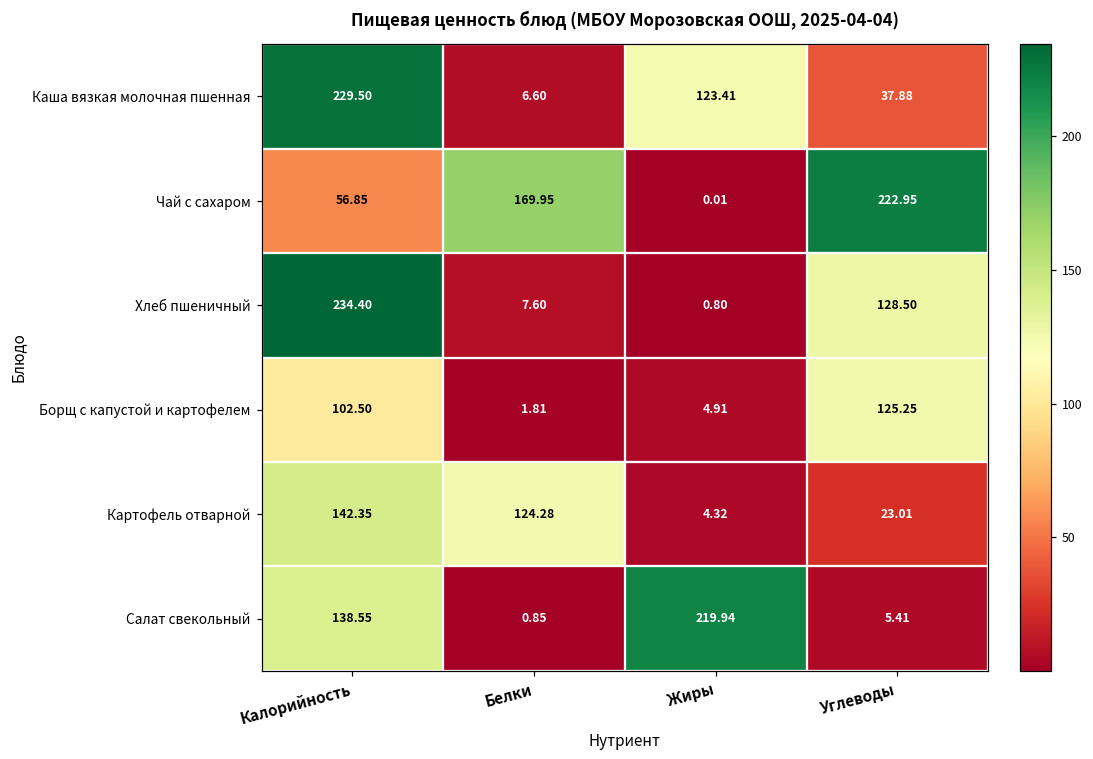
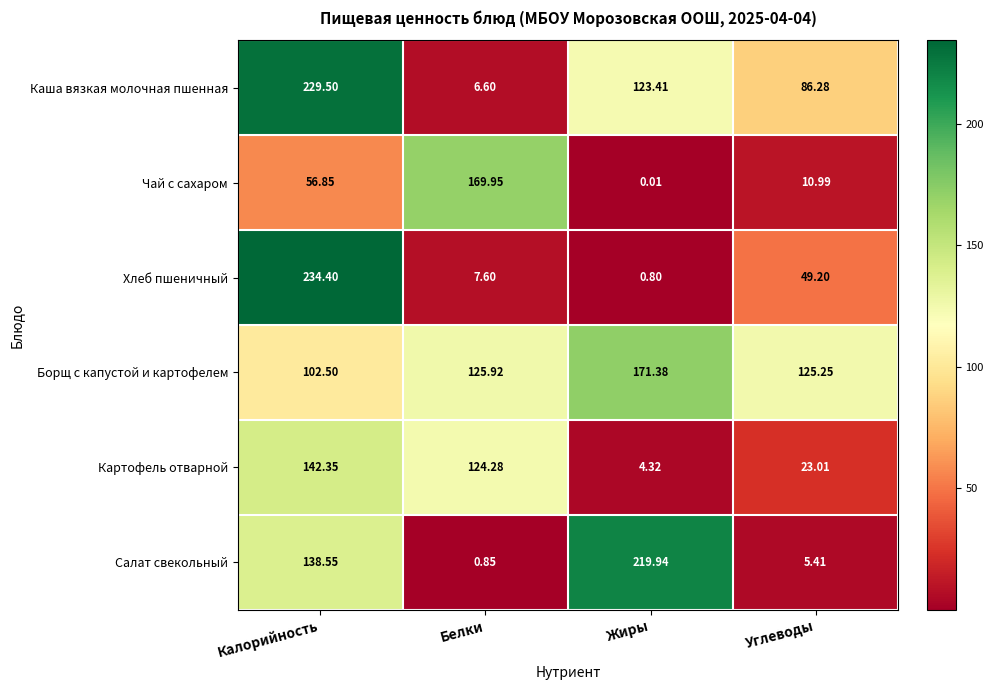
Каша вязкая молочная пшенная, Углеводы: 37.88 -> 86.28
Чай с сахаром, Углеводы: 222.95 -> 10.99
Хлеб пшеничный, Углеводы: 128.50 -> 49.20
Борщ с капустой и картофелем, Белки: 1.81 -> 125.92
Борщ с капустой и картофелем, Жиры: 4.91 -> 171.38
